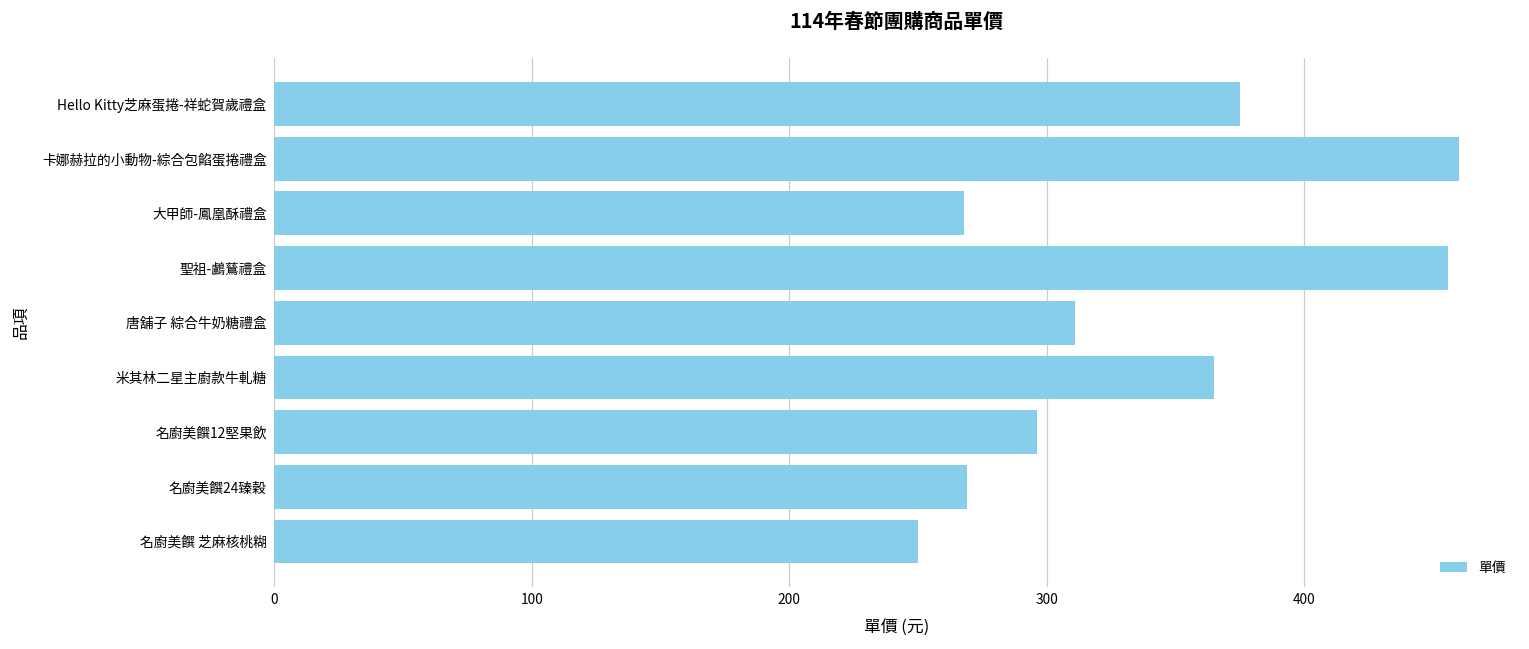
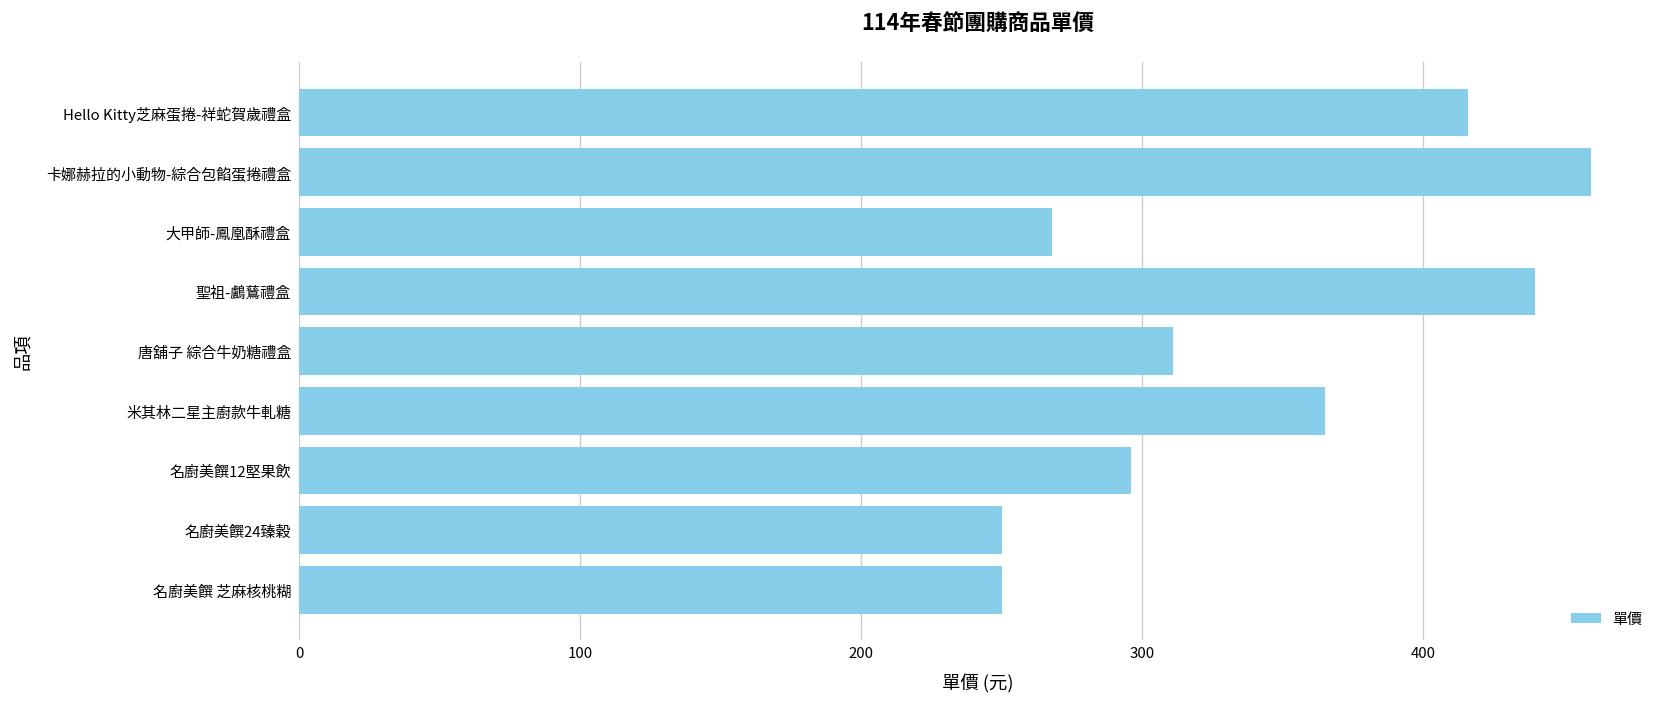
Hello Kitty芝麻蛋捲-祥蛇賀歲禮盒: 375 -> 416
聖祖-鸕鶿禮盒: 456 -> 440
名廚美饌24臻穀: 269 -> 250
